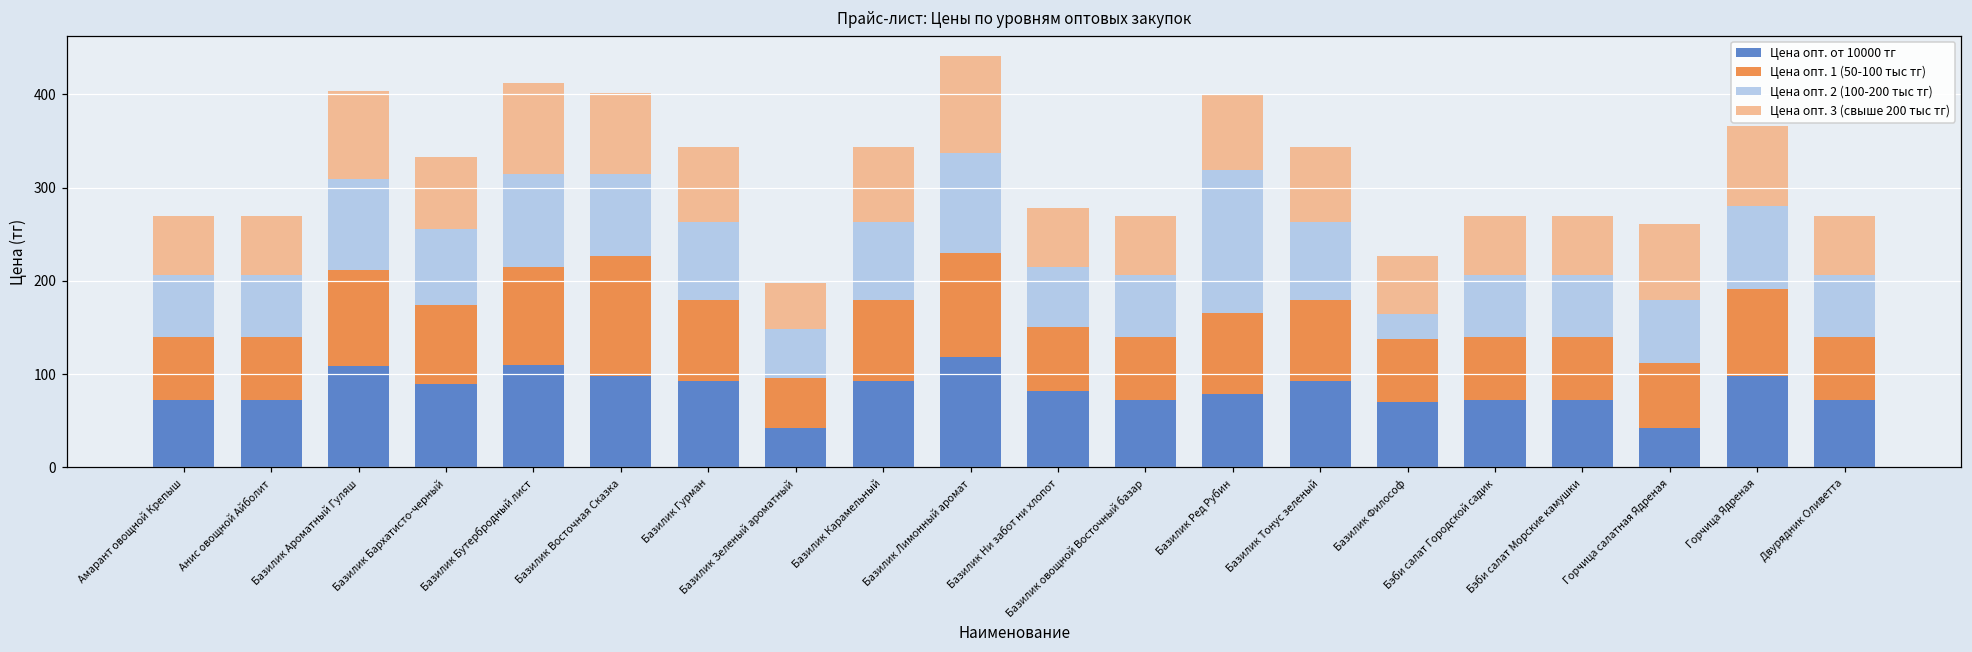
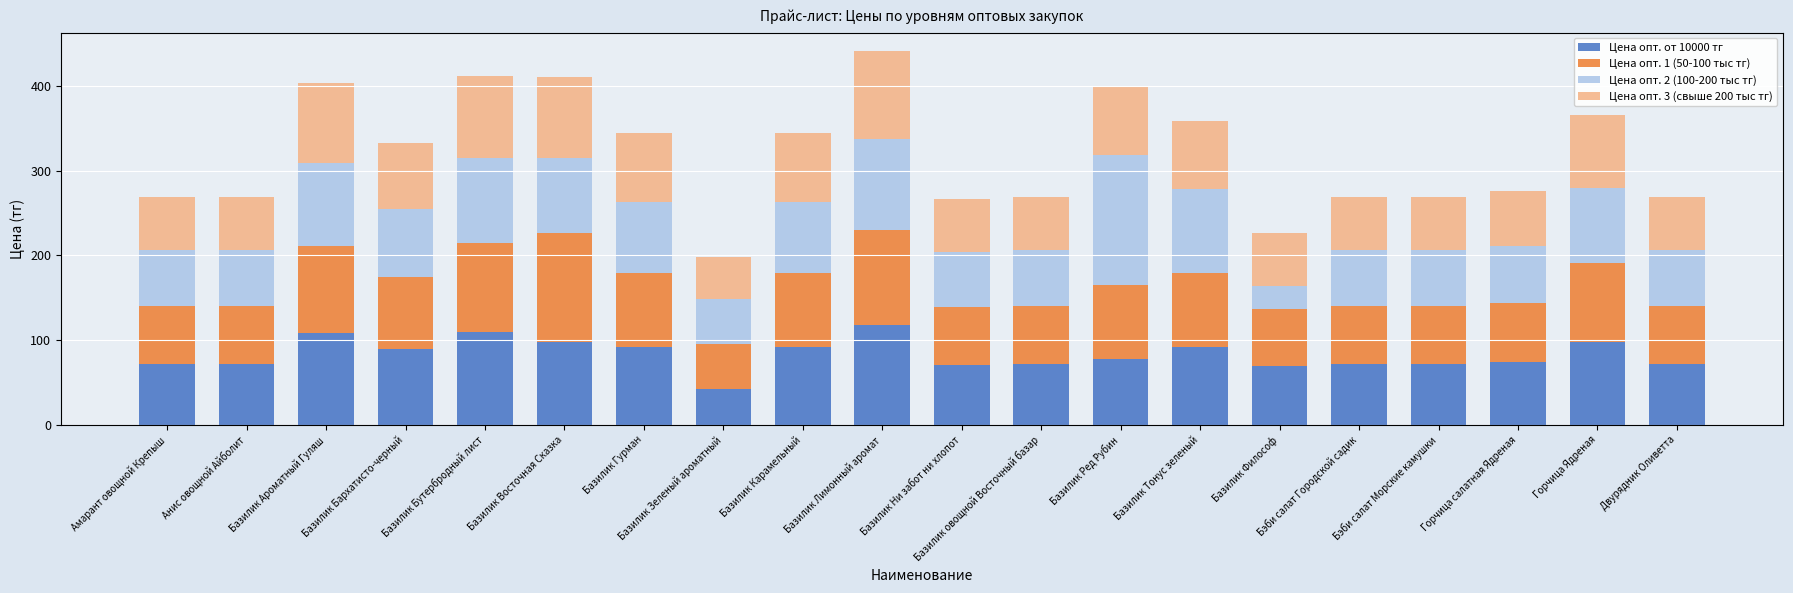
Цена опт. 3 (свыше 200 тыс тг), Базилик Восточная Сказка: 90 -> 100
Цена опт. от 10000 тг, Базилик Ни забот ни хлопот: 80 -> 70
Цена опт. 2 (100-200 тыс тг), Базилик Тонус зеленый: 80 -> 100
Цена опт. от 10000 тг, Горчица салатная Ядреная: 40 -> 70
Цена опт. 3 (свыше 200 тыс тг), Горчица салатная Ядреная: 80 -> 70
